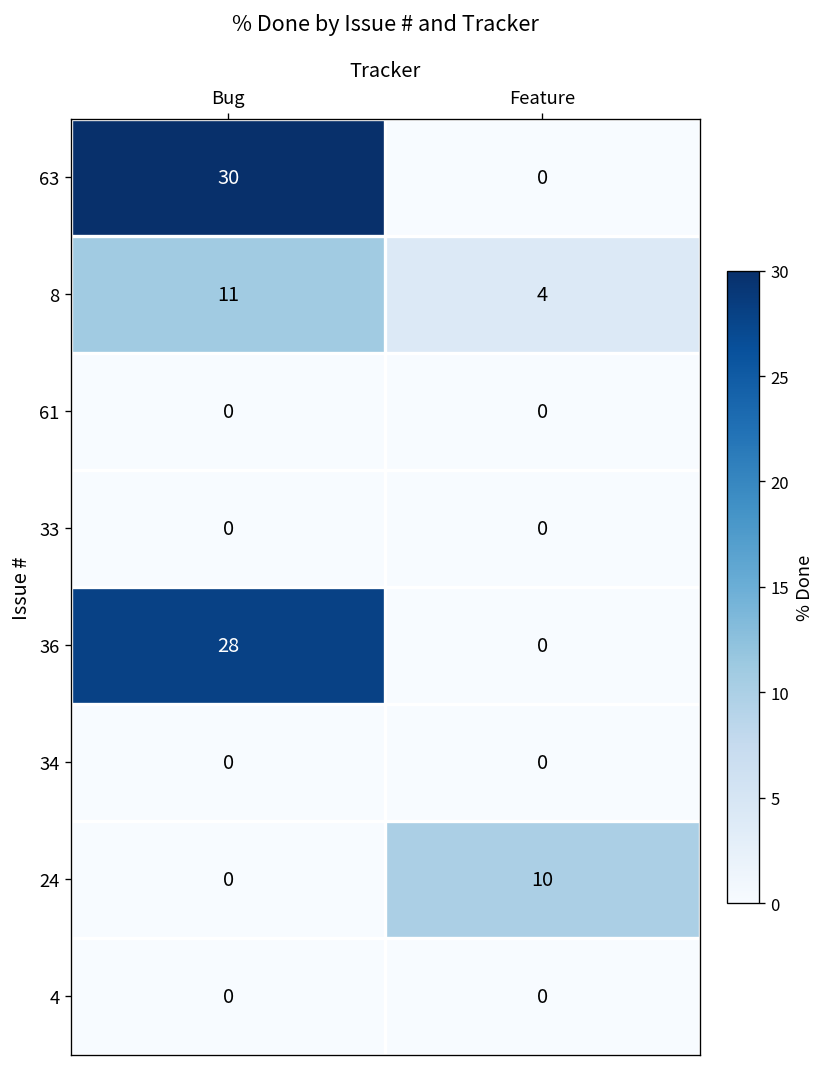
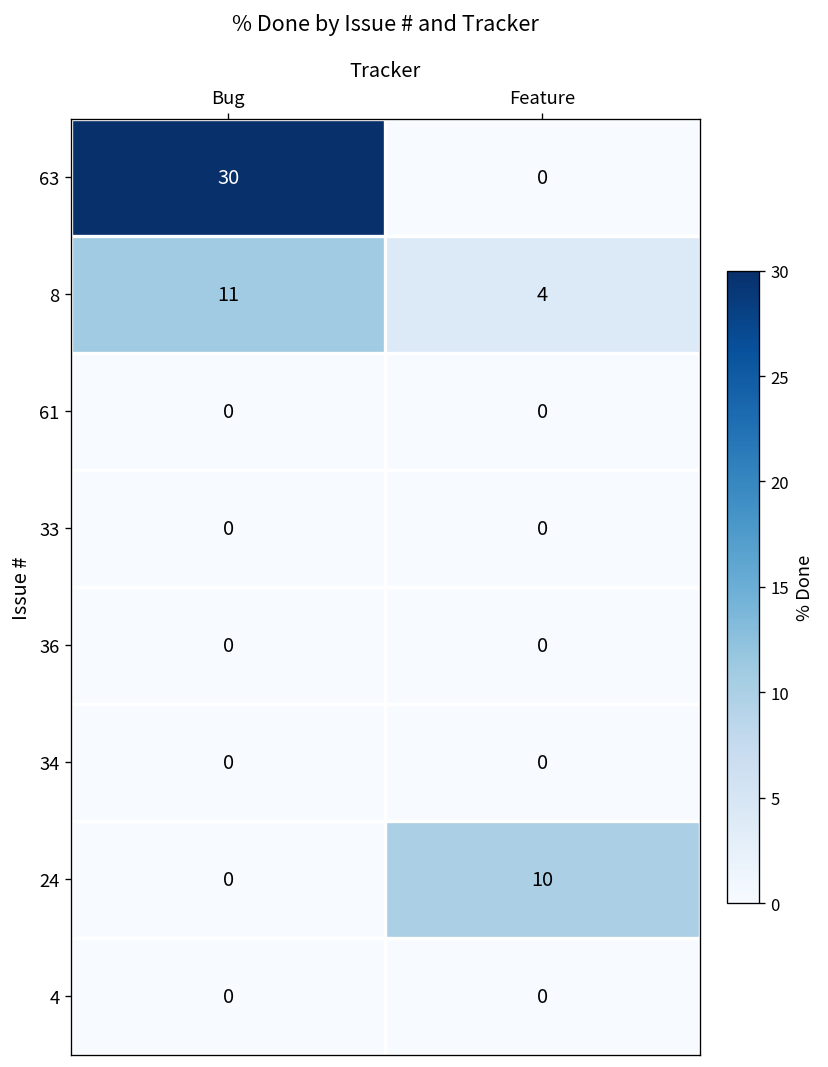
36, Bug: 28 -> 0
